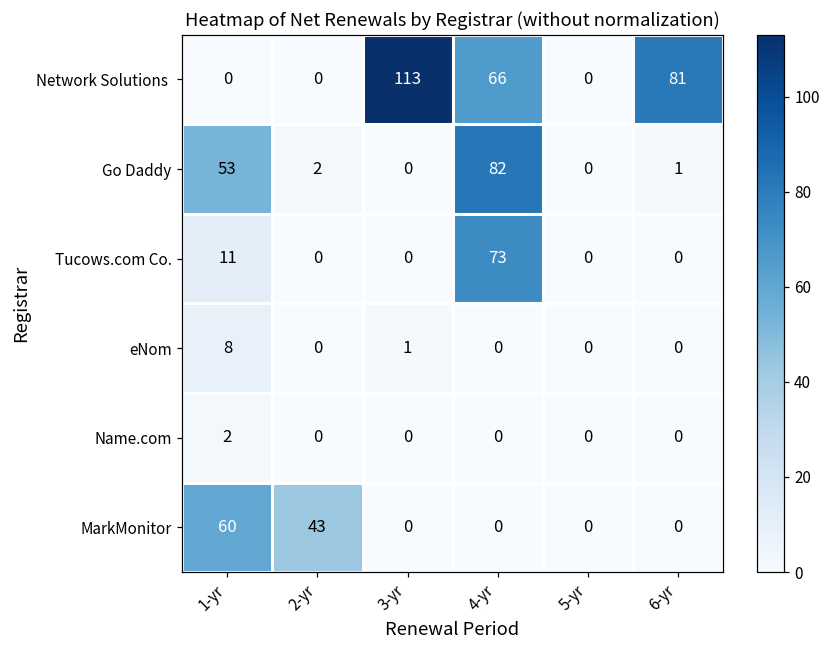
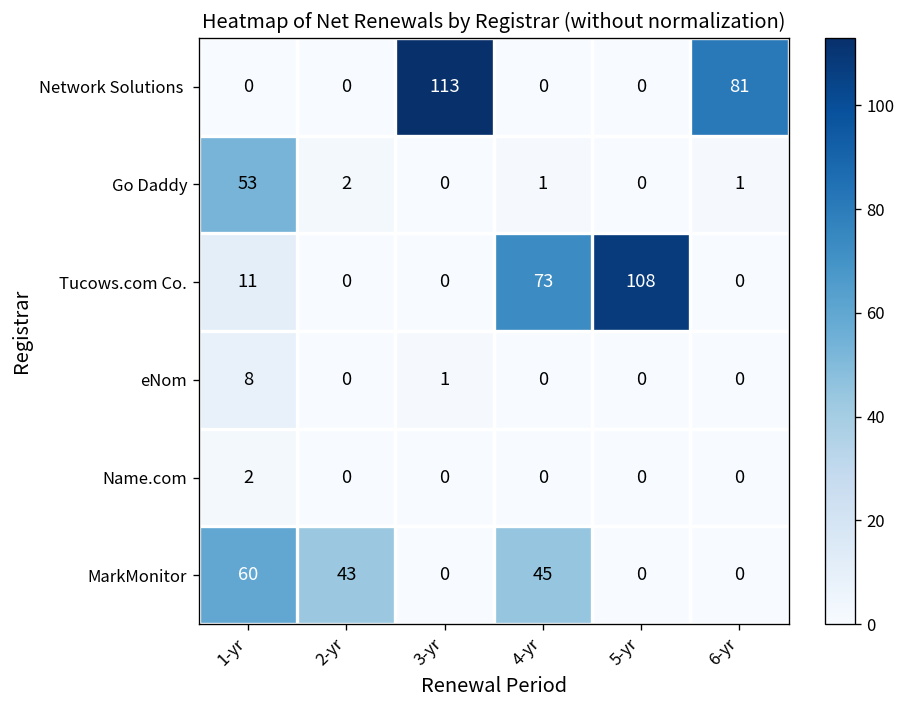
Network Solutions, 4-yr: 66 -> 0
Go Daddy, 4-yr: 82 -> 1
Tucows.com Co., 5-yr: 0 -> 108
MarkMonitor, 4-yr: 0 -> 45
